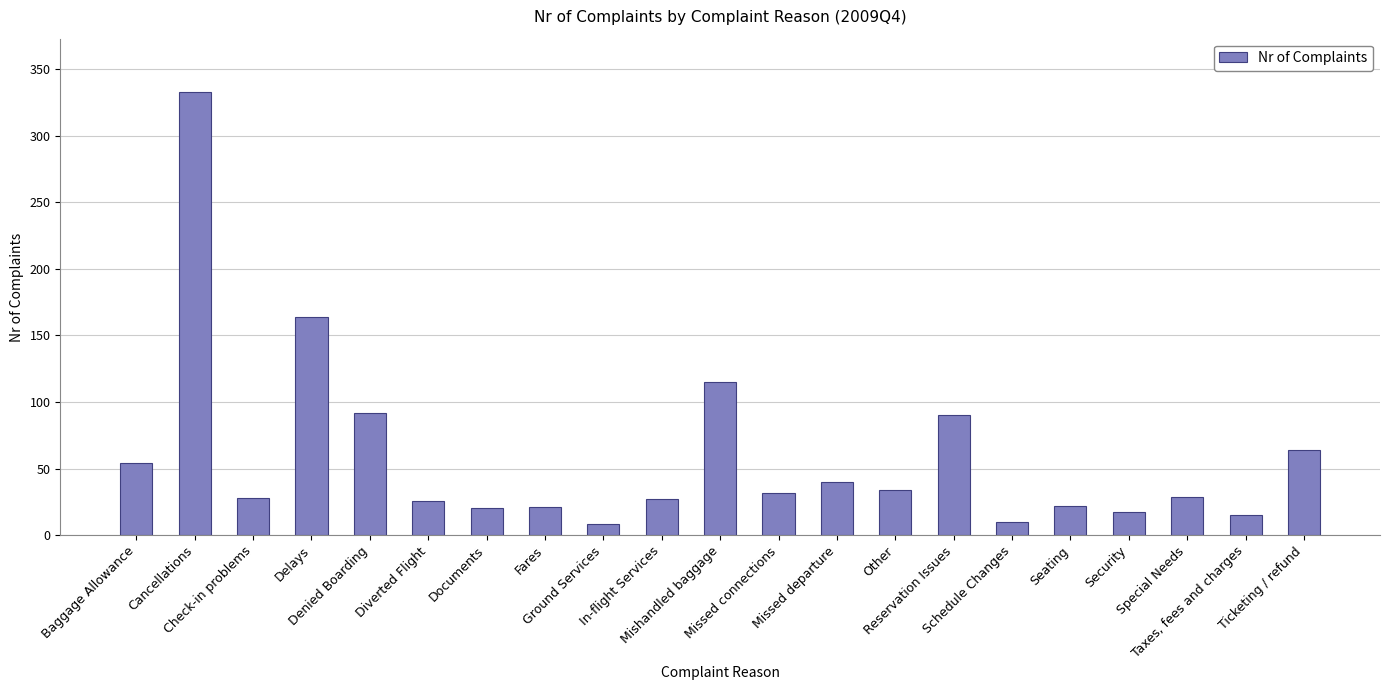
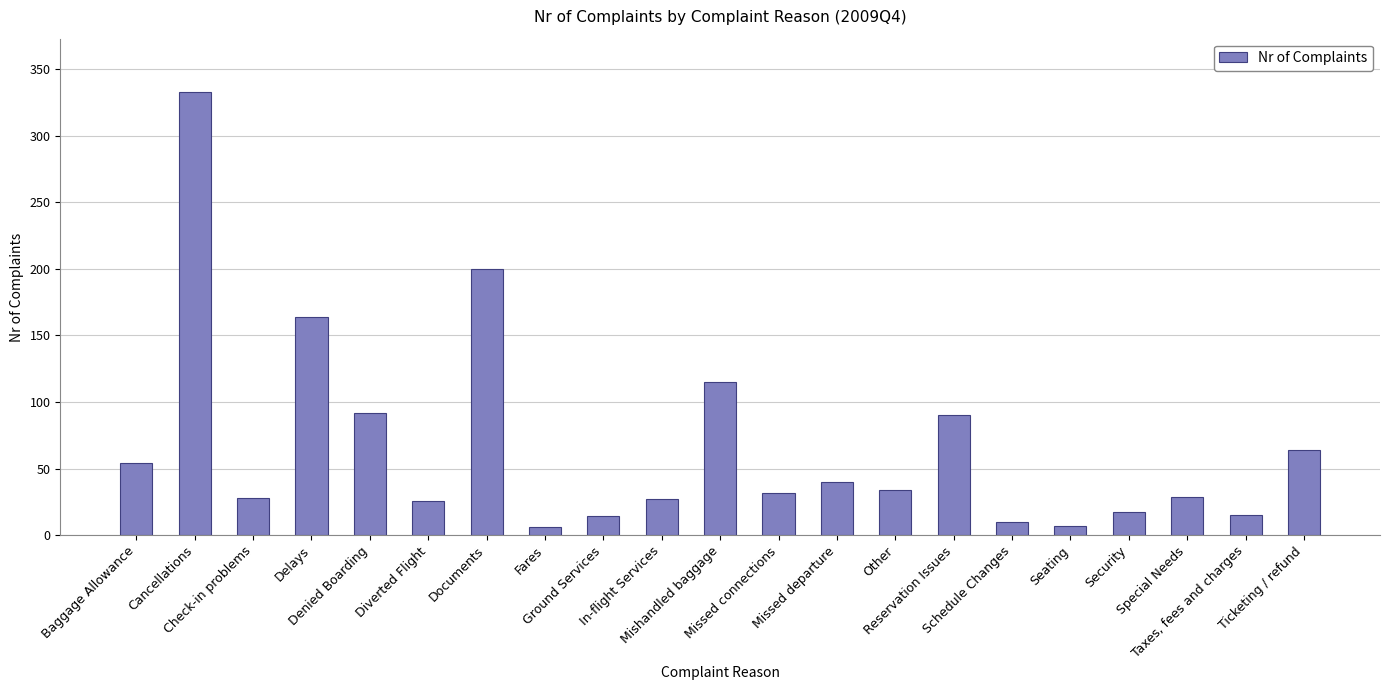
Documents: 20 -> 200
Fares: 21 -> 6
Ground Services: 8 -> 14
Seating: 22 -> 7
